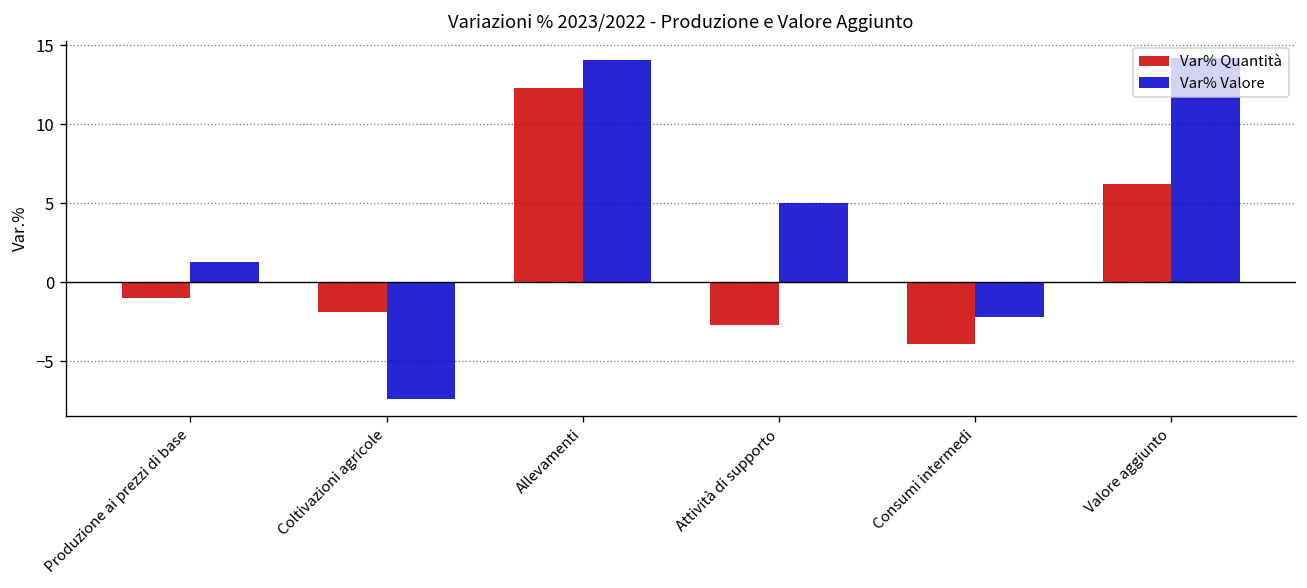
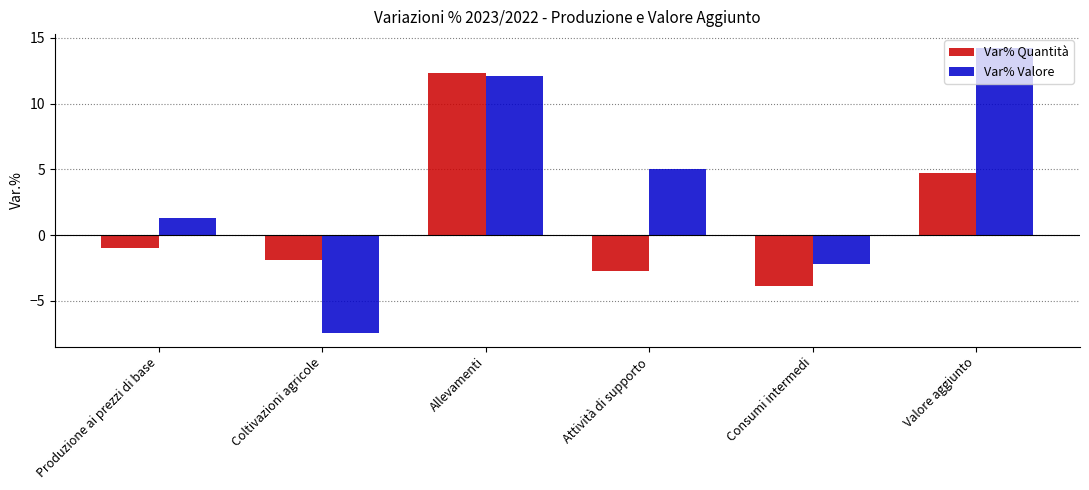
Var% Valore, Allevamenti: 14.1 -> 12.1
Var% Quantità, Valore aggiunto: 6.2 -> 4.7
